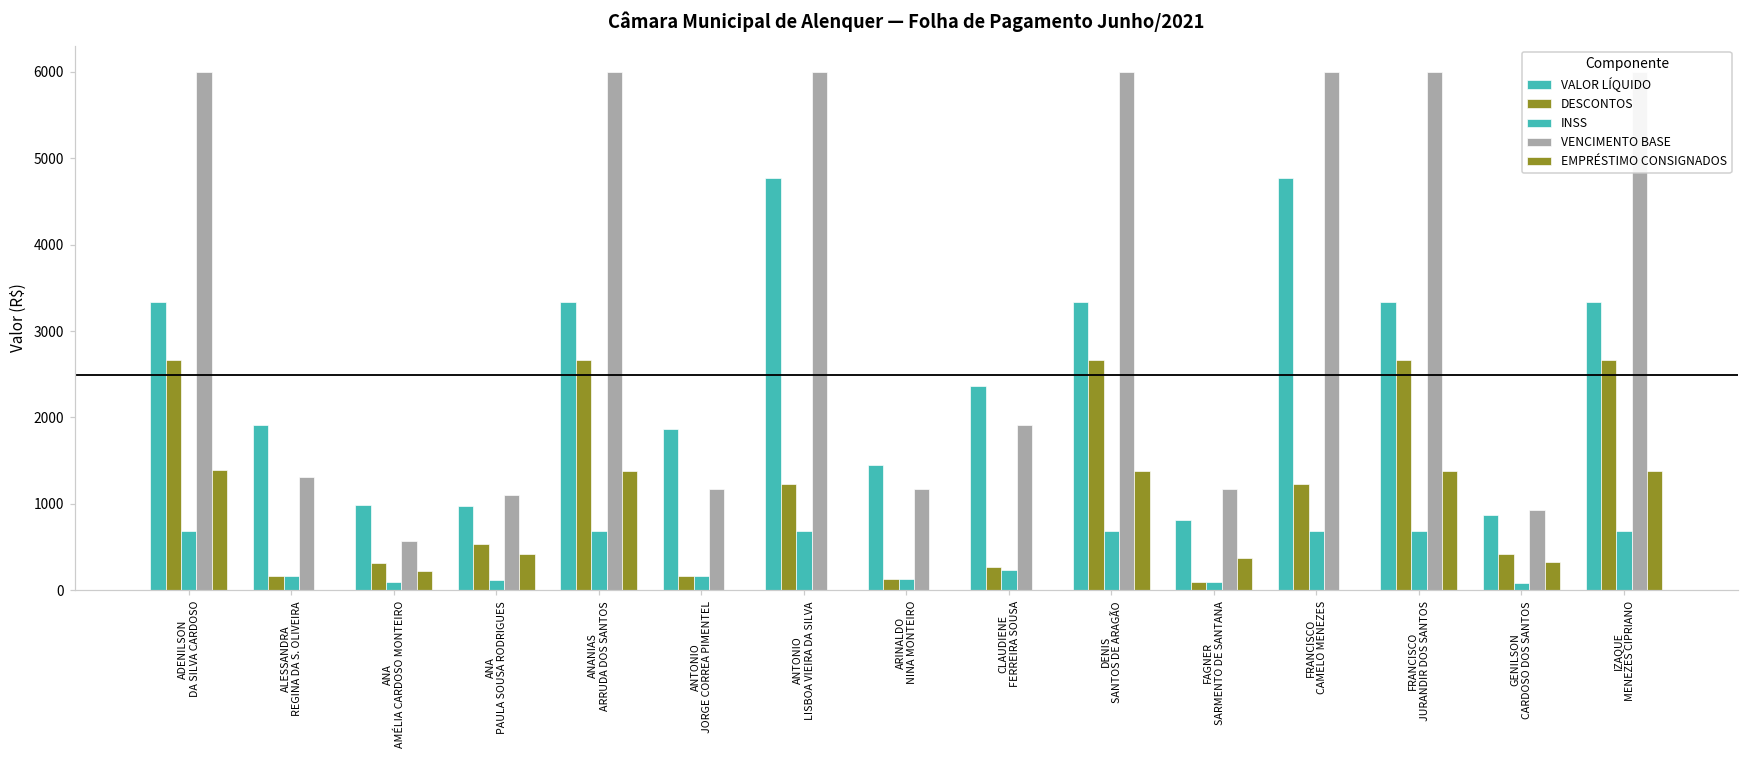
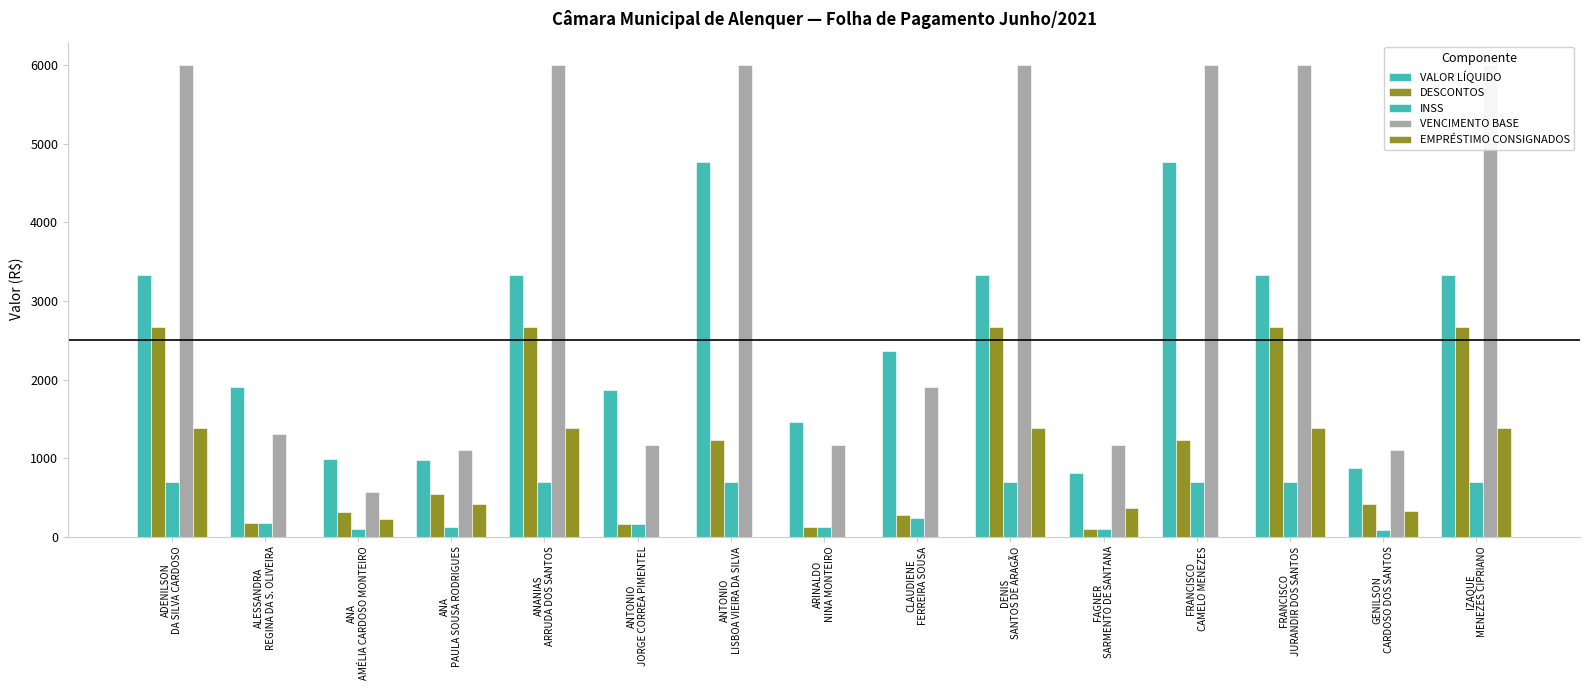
VENCIMENTO BASE, GENILSON CARDOSO DOS SANTOS: 900 -> 1100
